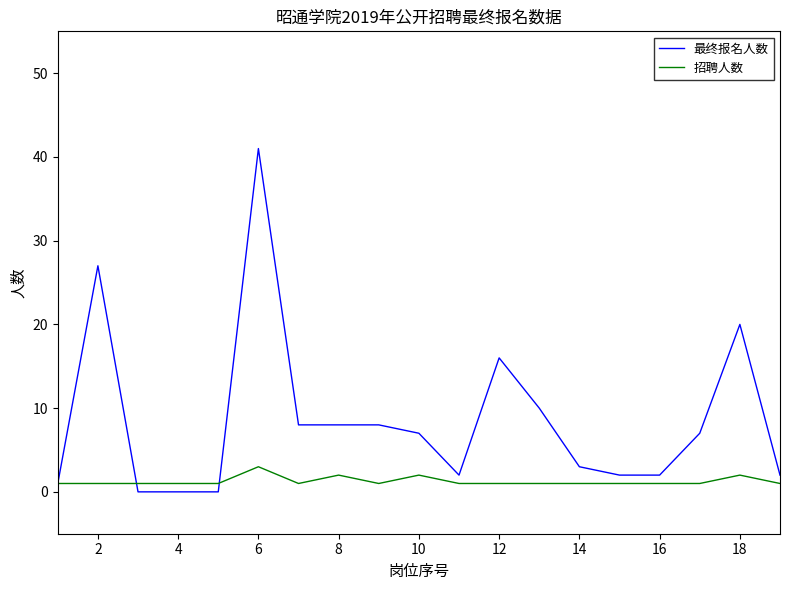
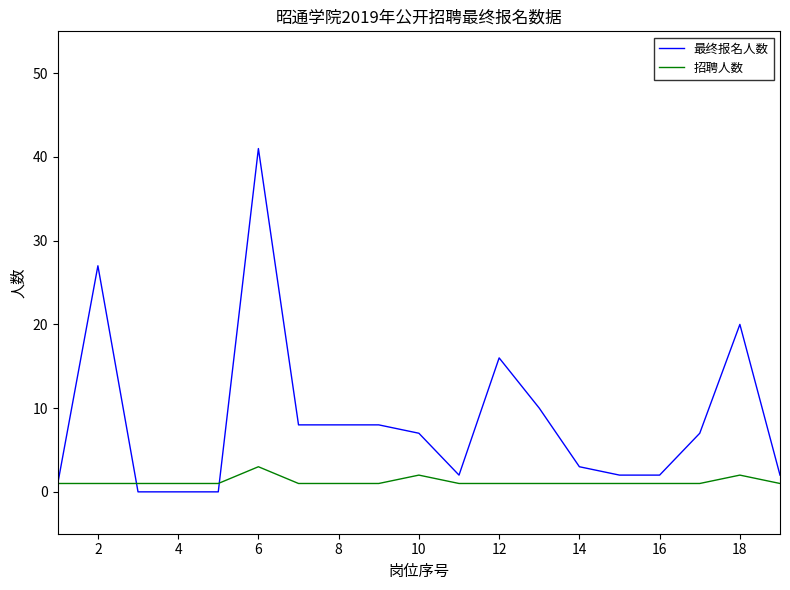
招聘人数, 8: 2 -> 1
